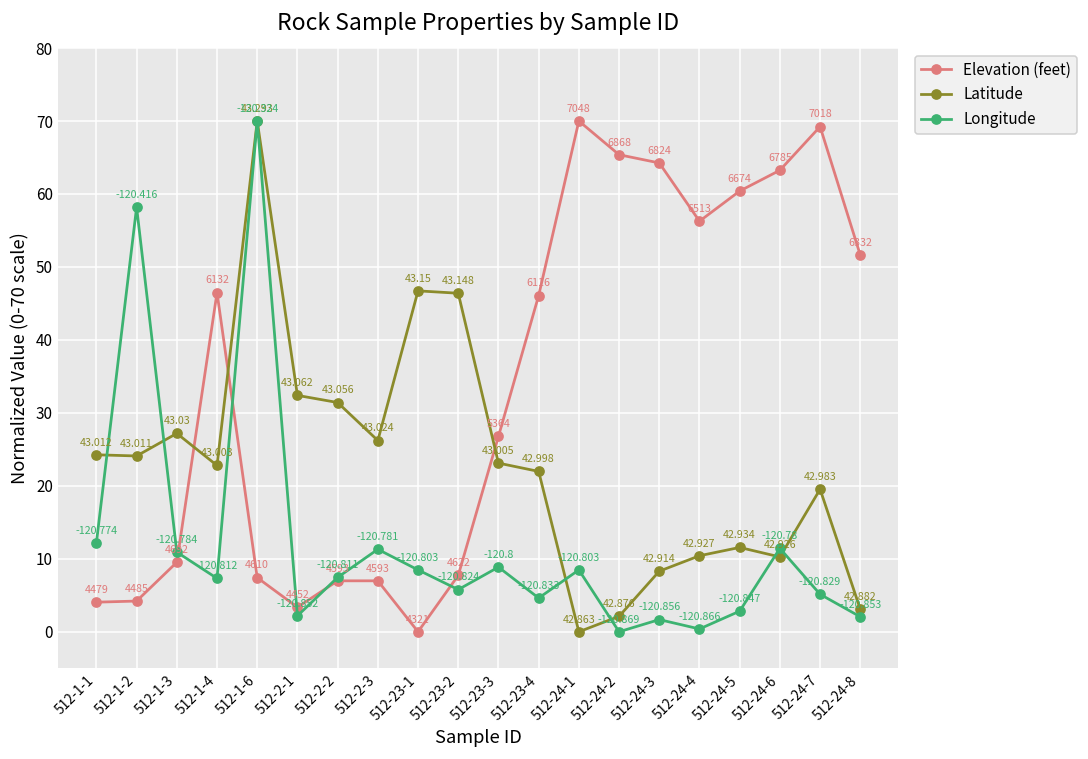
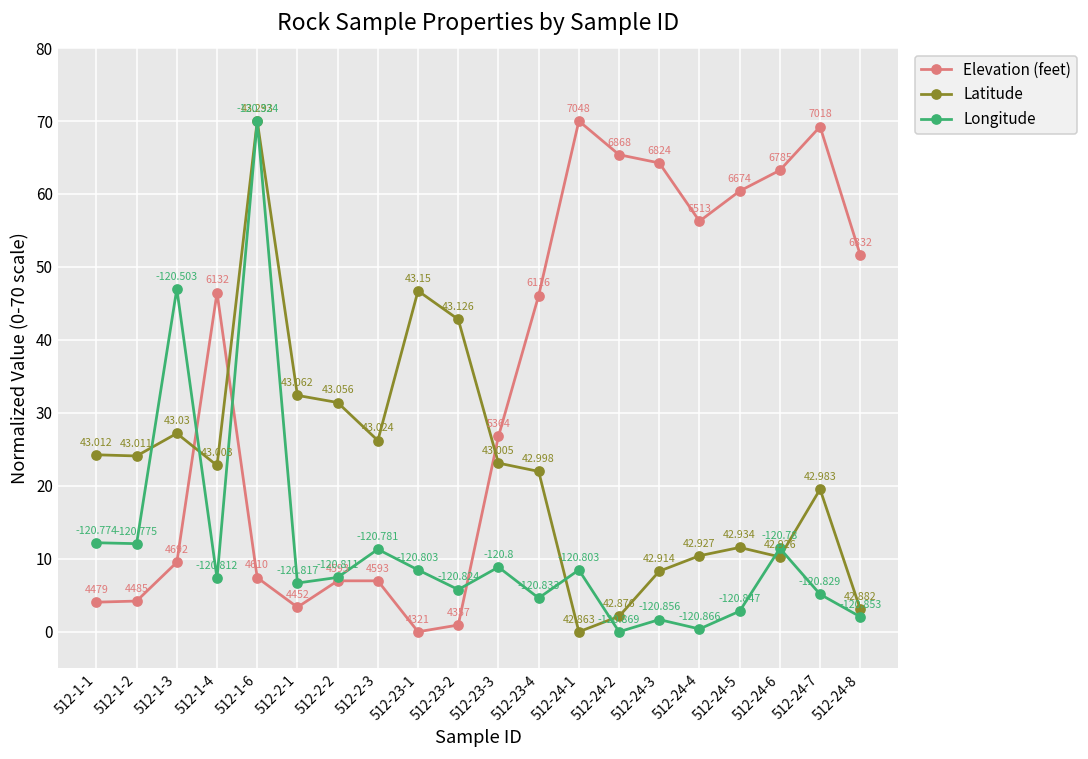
Longitude, 512-1-2: -120.416 -> -120.775
Longitude, 512-1-3: -120.784 -> -120.503
Longitude, 512-2-1: -120.852 -> -120.817
Elevation (feet), 512-23-2: 4622 -> 4357
Latitude, 512-23-2: 43.148 -> 43.126
